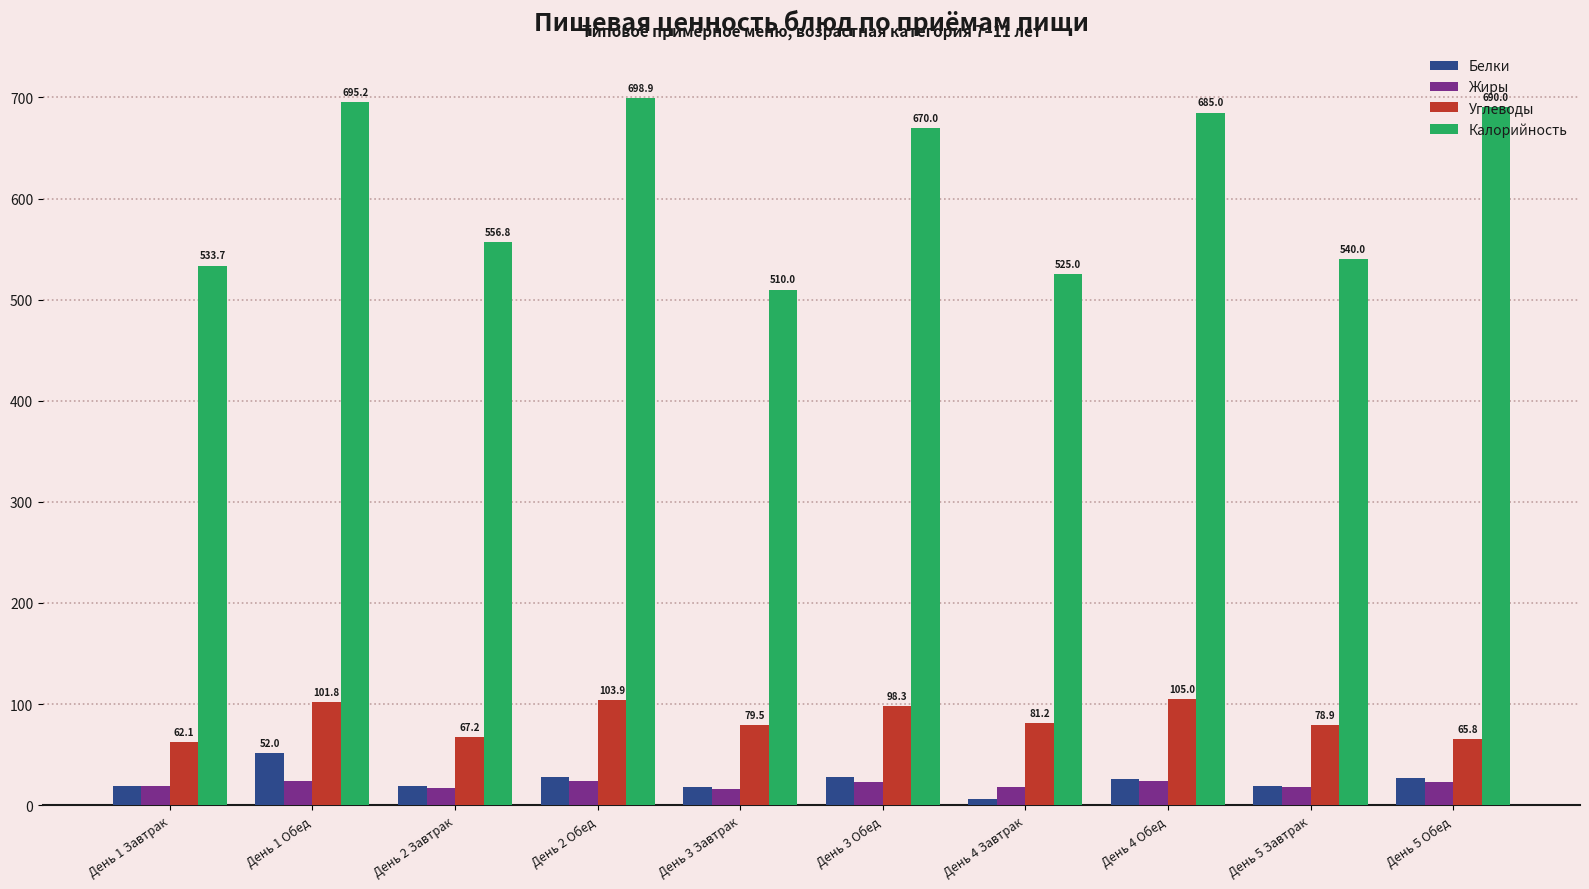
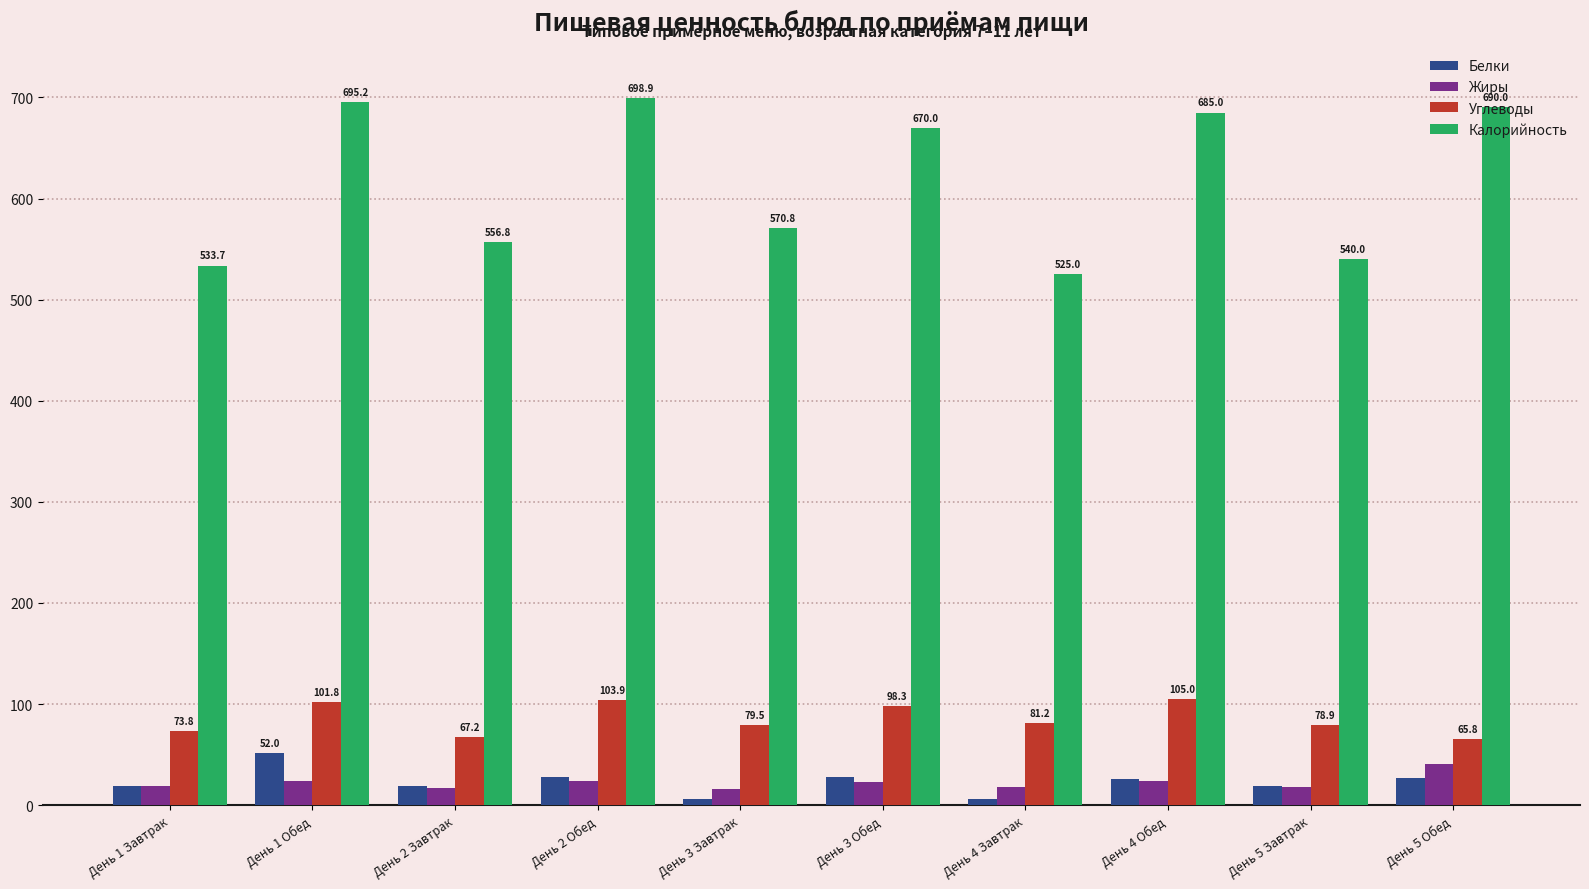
Углеводы, День 1 Завтрак: 62.1 -> 73.8
Белки, День 3 Завтрак: 18 -> 6
Калорийность, День 3 Завтрак: 510.0 -> 570.8
Жиры, День 5 Обед: 23 -> 41
